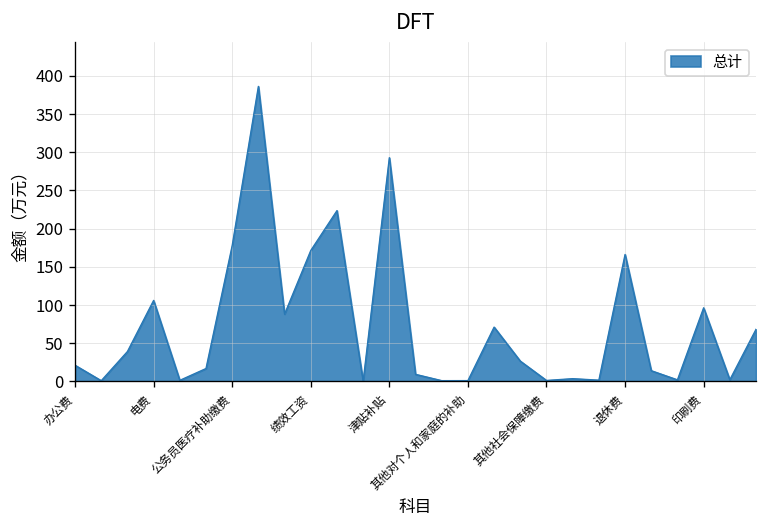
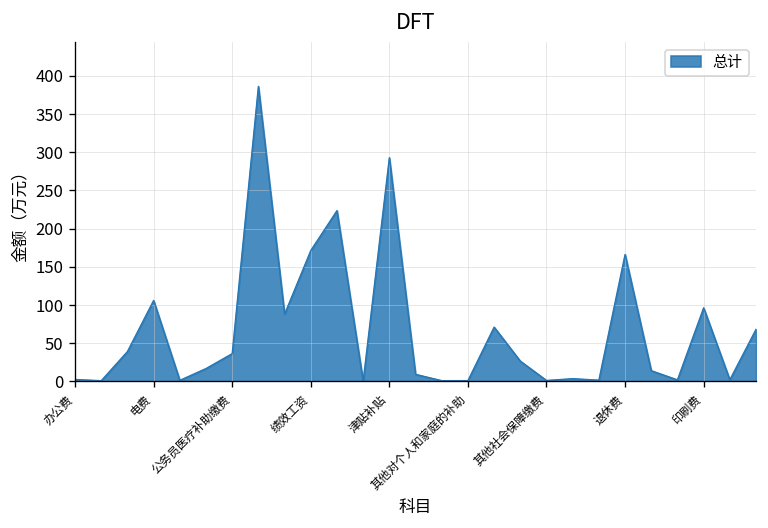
办公费: 20 -> 0
公务员医疗补助缴费: 180 -> 40
